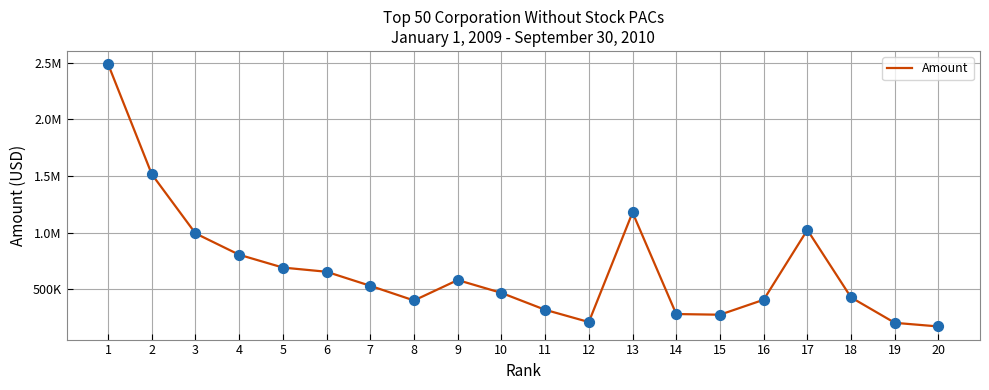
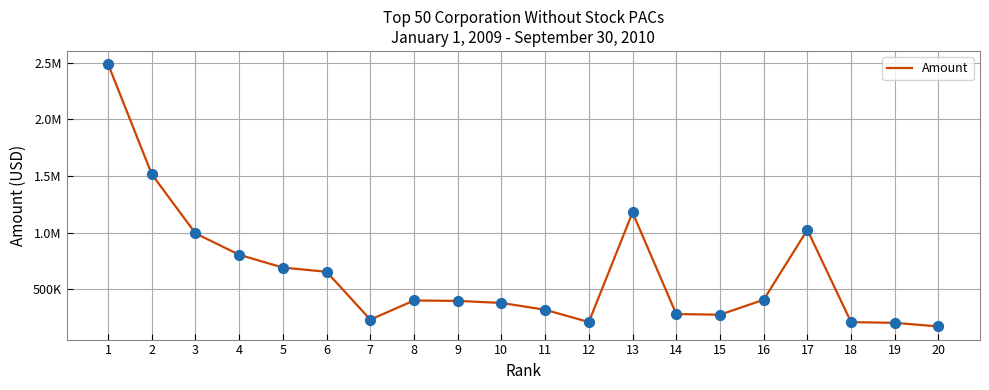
7: 530000 -> 230000
9: 580000 -> 400000
10: 470000 -> 380000
18: 430000 -> 210000
